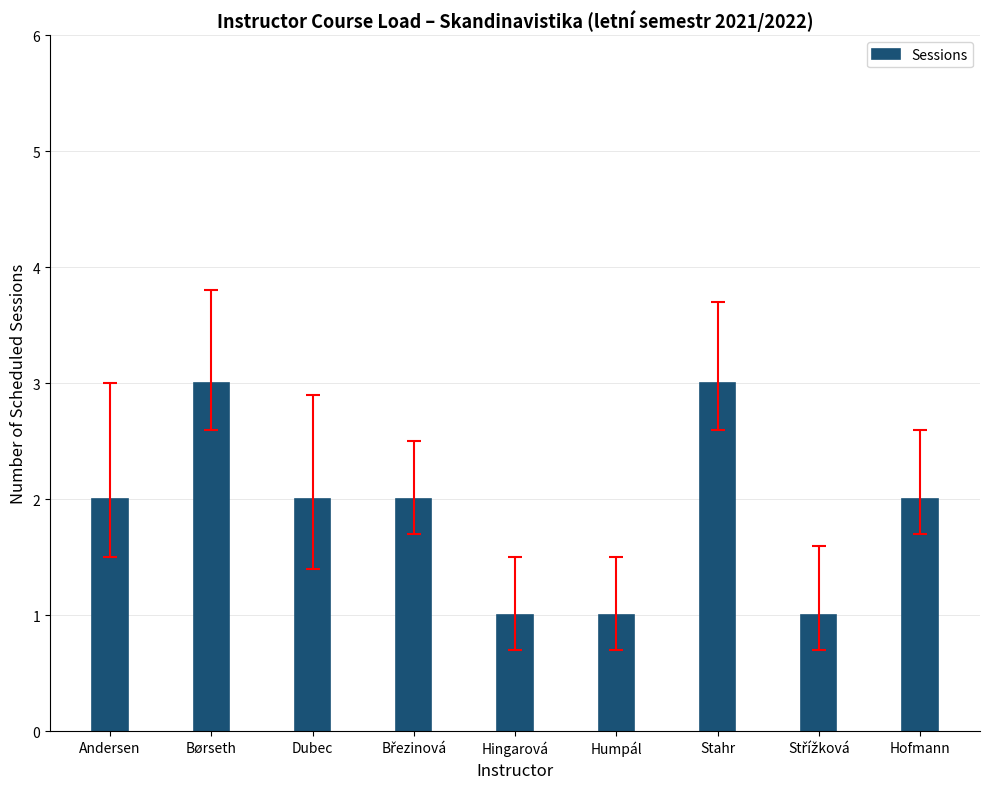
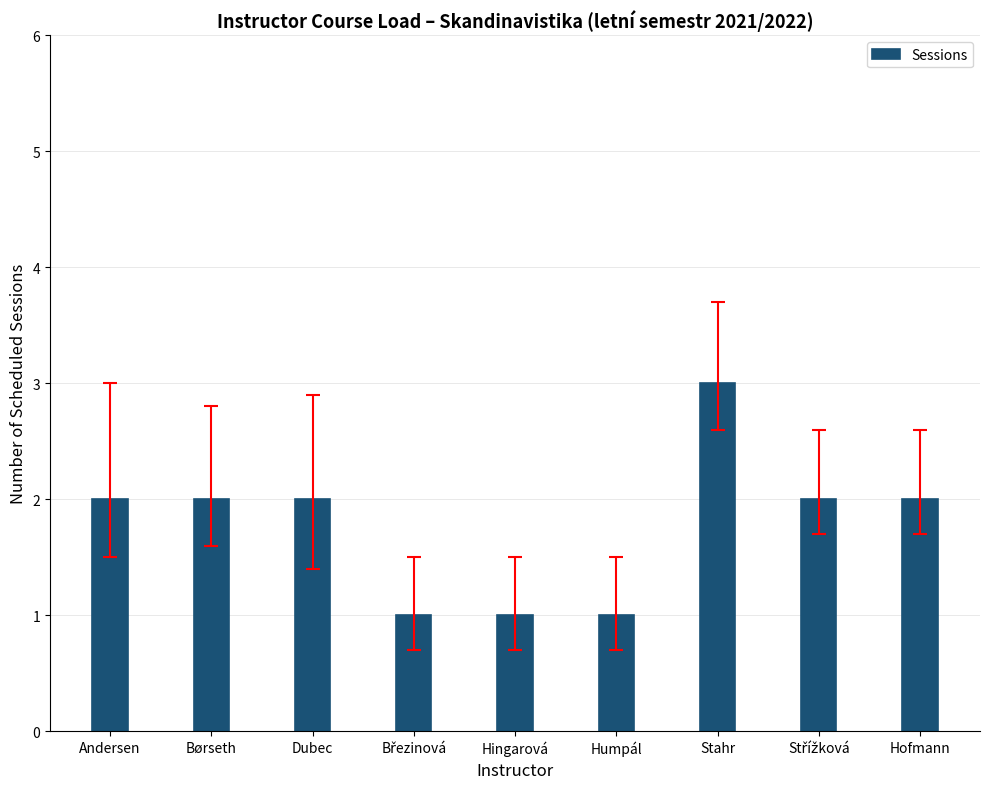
Sessions, Børseth: 3 -> 2
Sessions, Březinová: 2 -> 1
Sessions, Střížková: 1 -> 2
